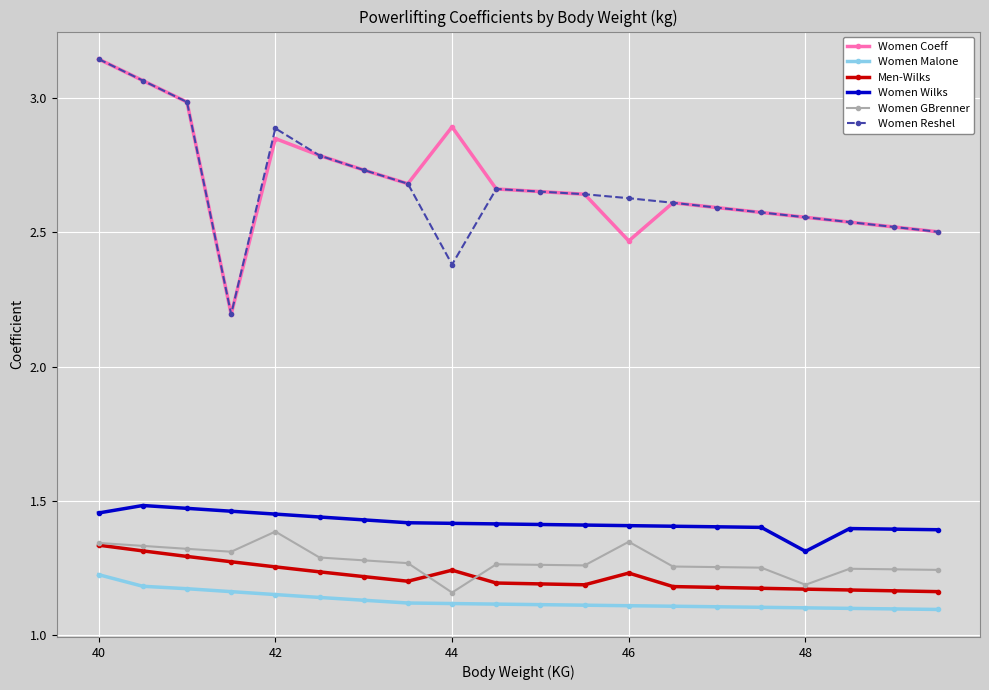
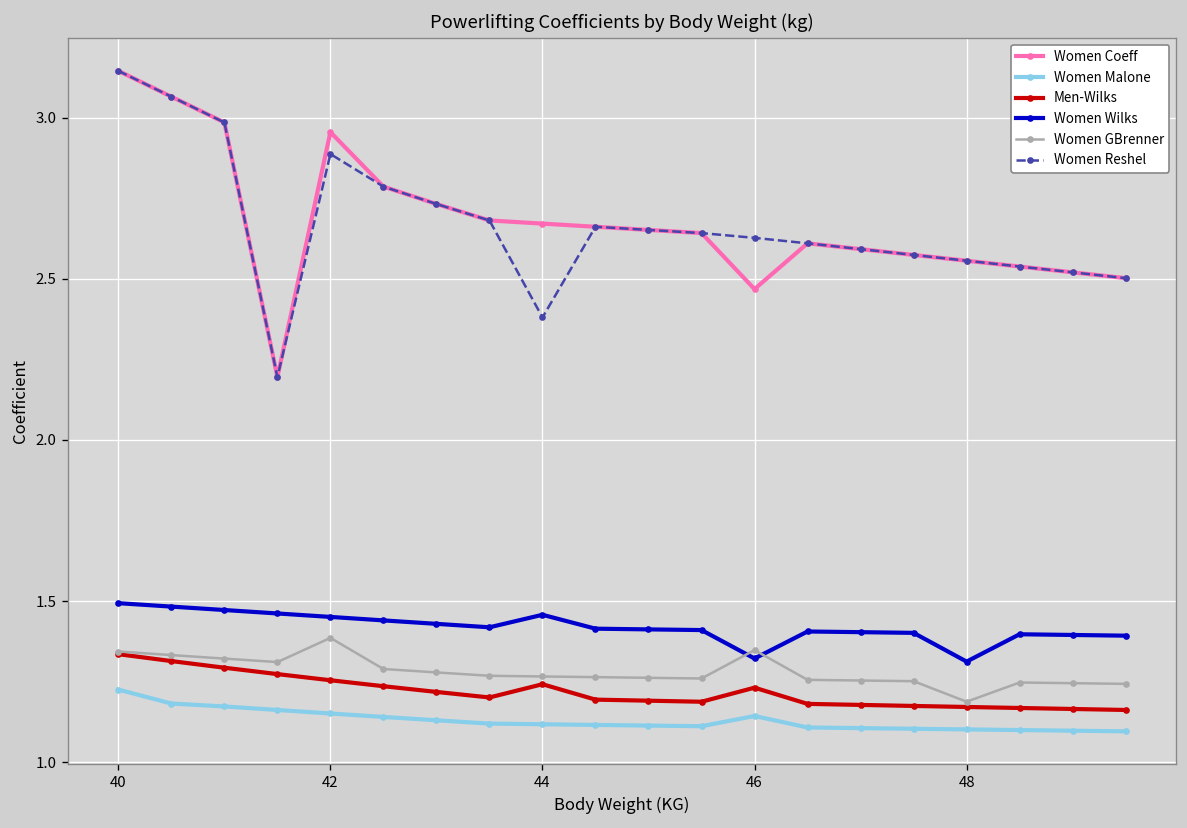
Women Wilks, 40: 1.46 -> 1.49
Women Coeff, 42: 2.85 -> 2.96
Women Coeff, 44: 2.89 -> 2.67
Women Wilks, 44: 1.42 -> 1.46
Women GBrenner, 44: 1.16 -> 1.27
Women Malone, 46: 1.11 -> 1.14
Women Wilks, 46: 1.41 -> 1.32
